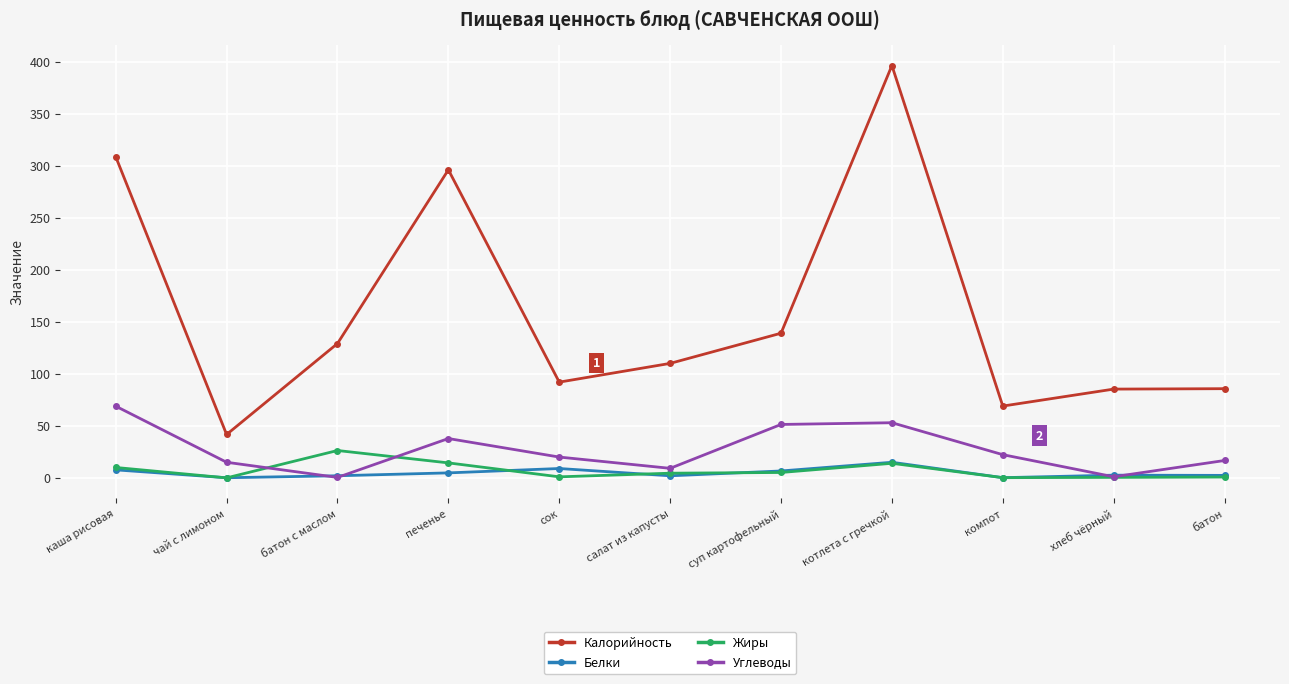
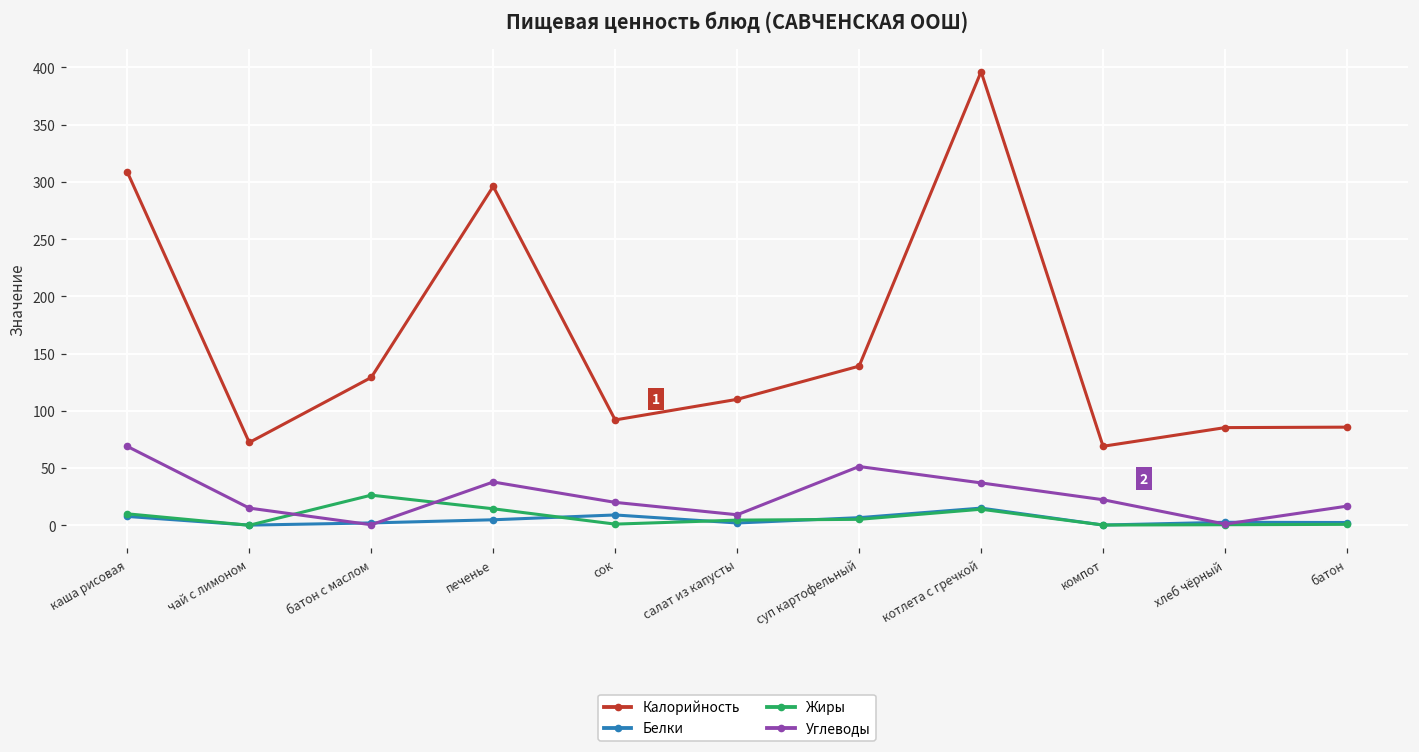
Калорийность, чай с лимоном: 42 -> 72
Углеводы, котлета с гречкой: 53 -> 37
